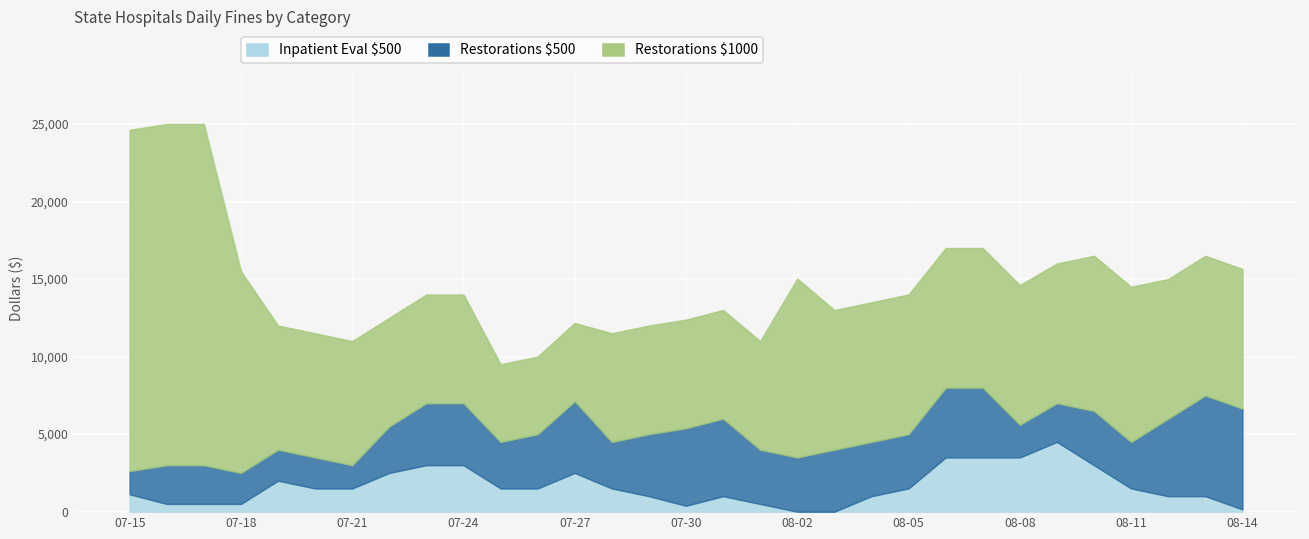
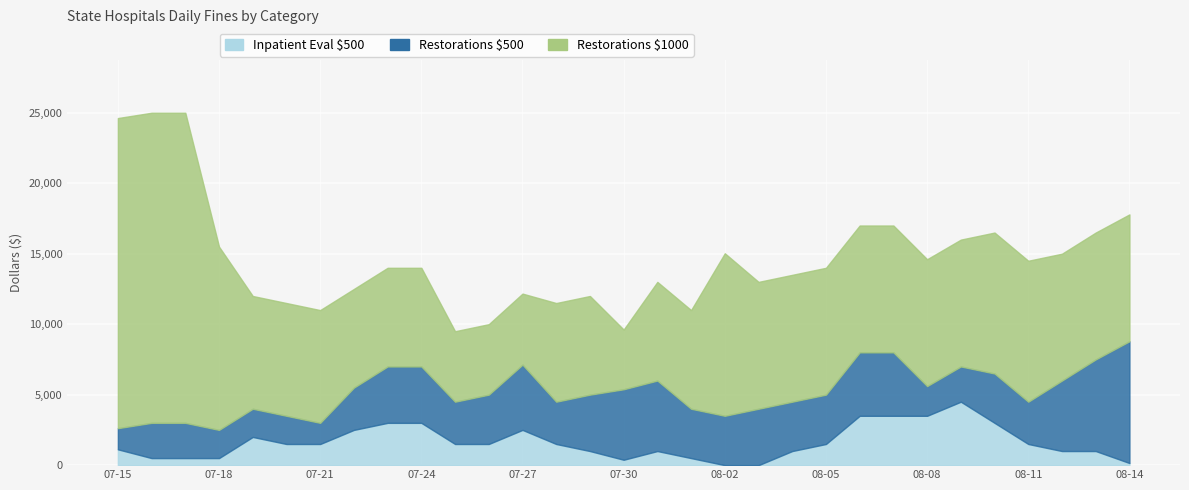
Restorations $1000, 07-30: 7,000 -> 4,200
Restorations $500, 08-14: 6,500 -> 8,600
